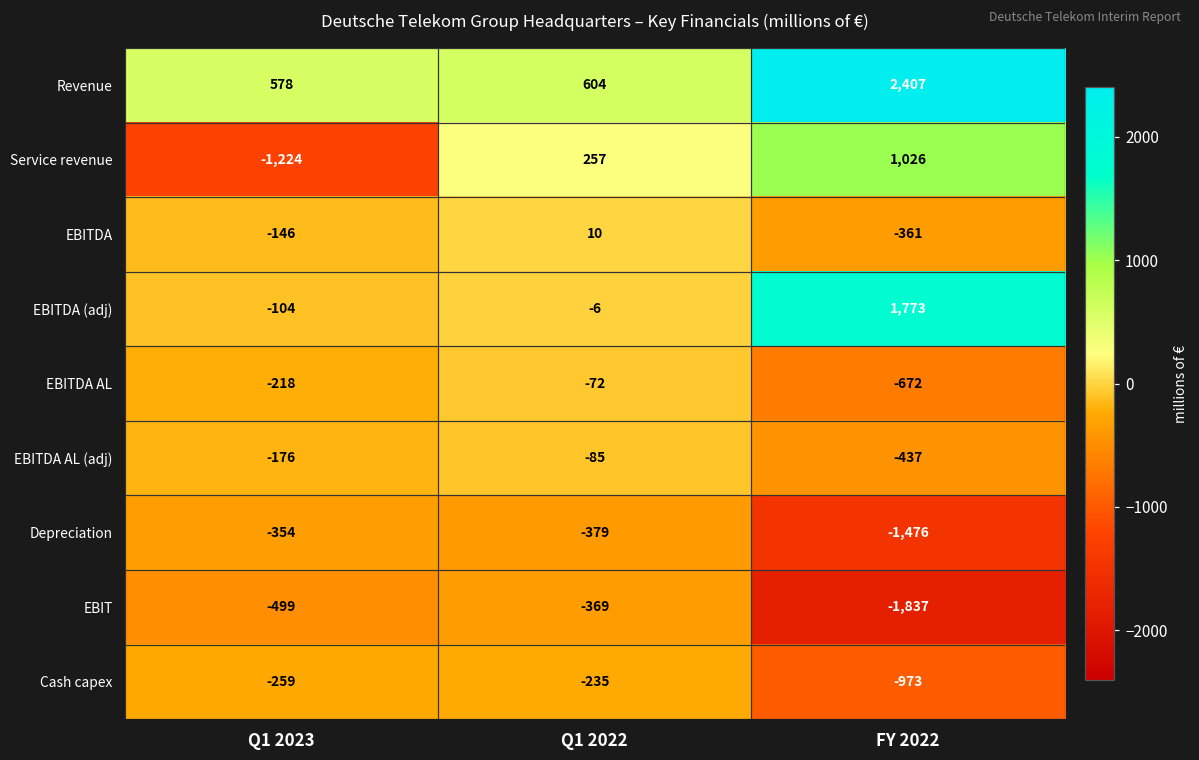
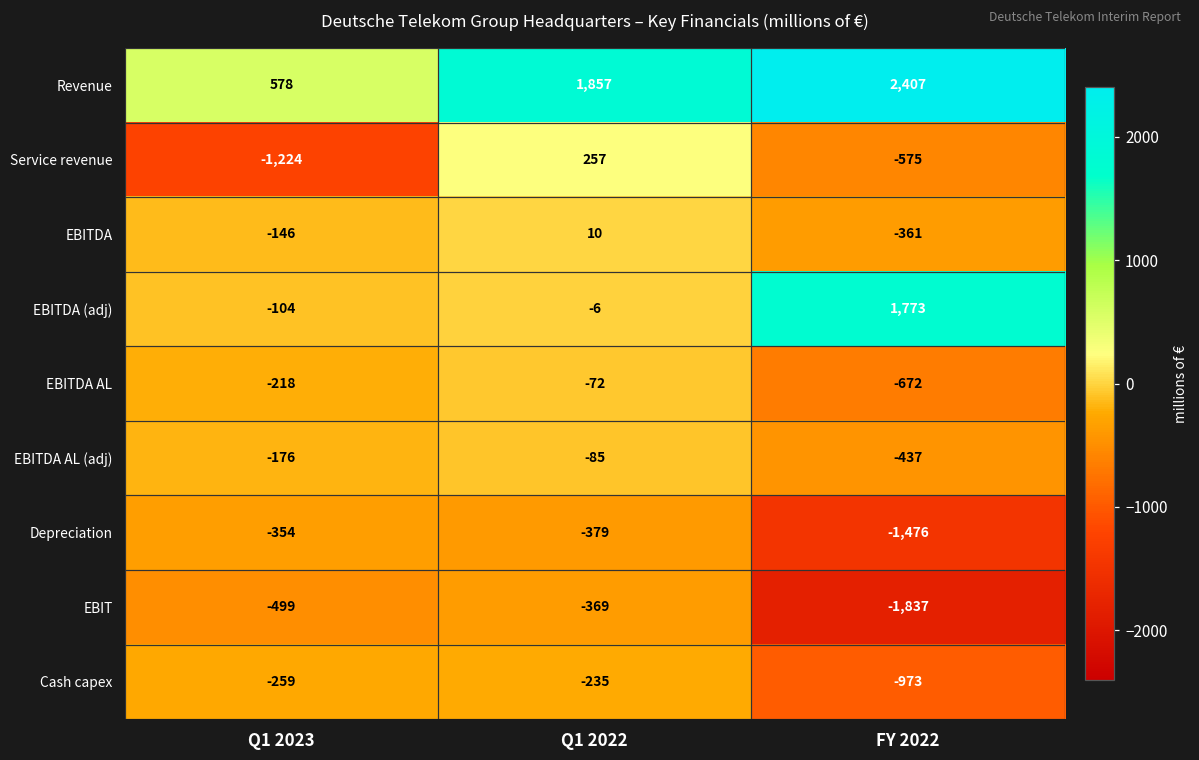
Revenue, Q1 2022: 604 -> 1,857
Service revenue, FY 2022: 1,026 -> -575
